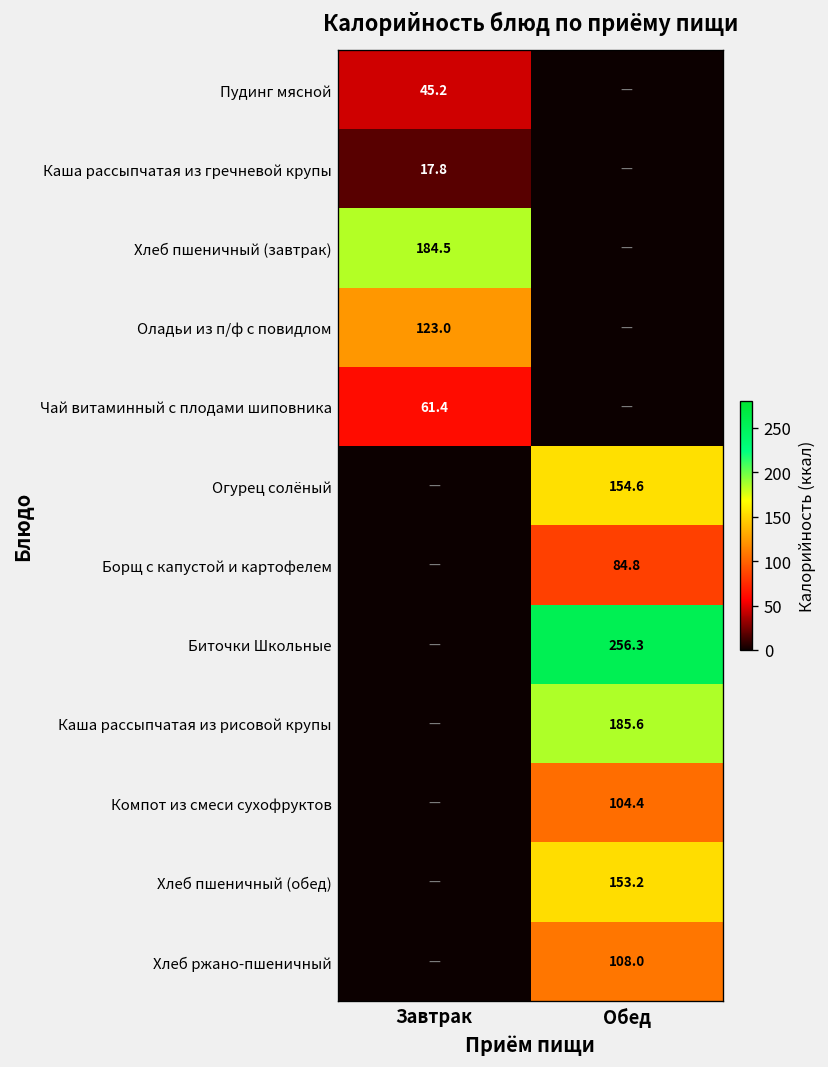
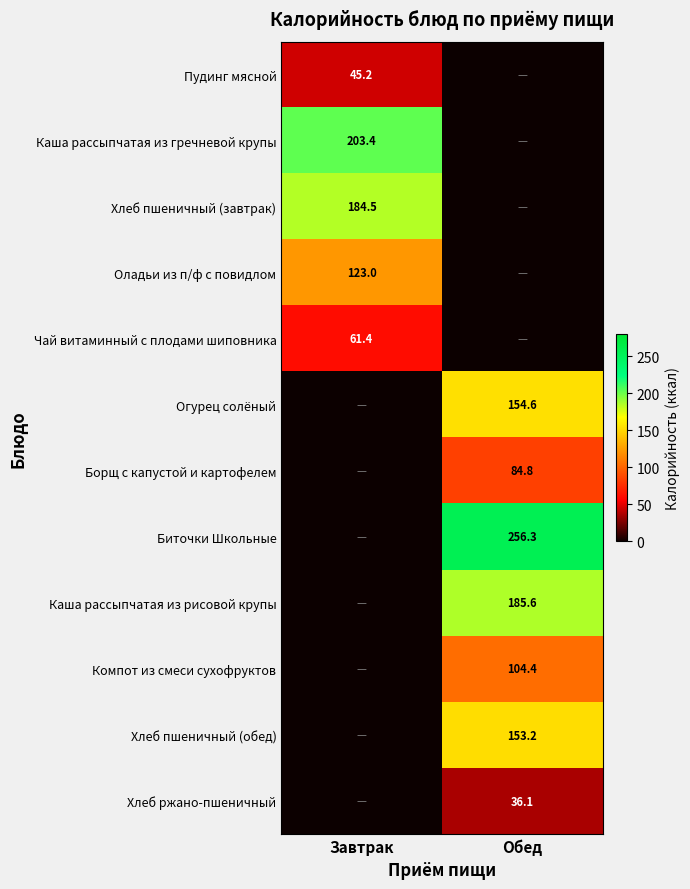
Каша рассыпчатая из гречневой крупы, Завтрак: 17.8 -> 203.4
Хлеб ржано-пшеничный, Обед: 108.0 -> 36.1
